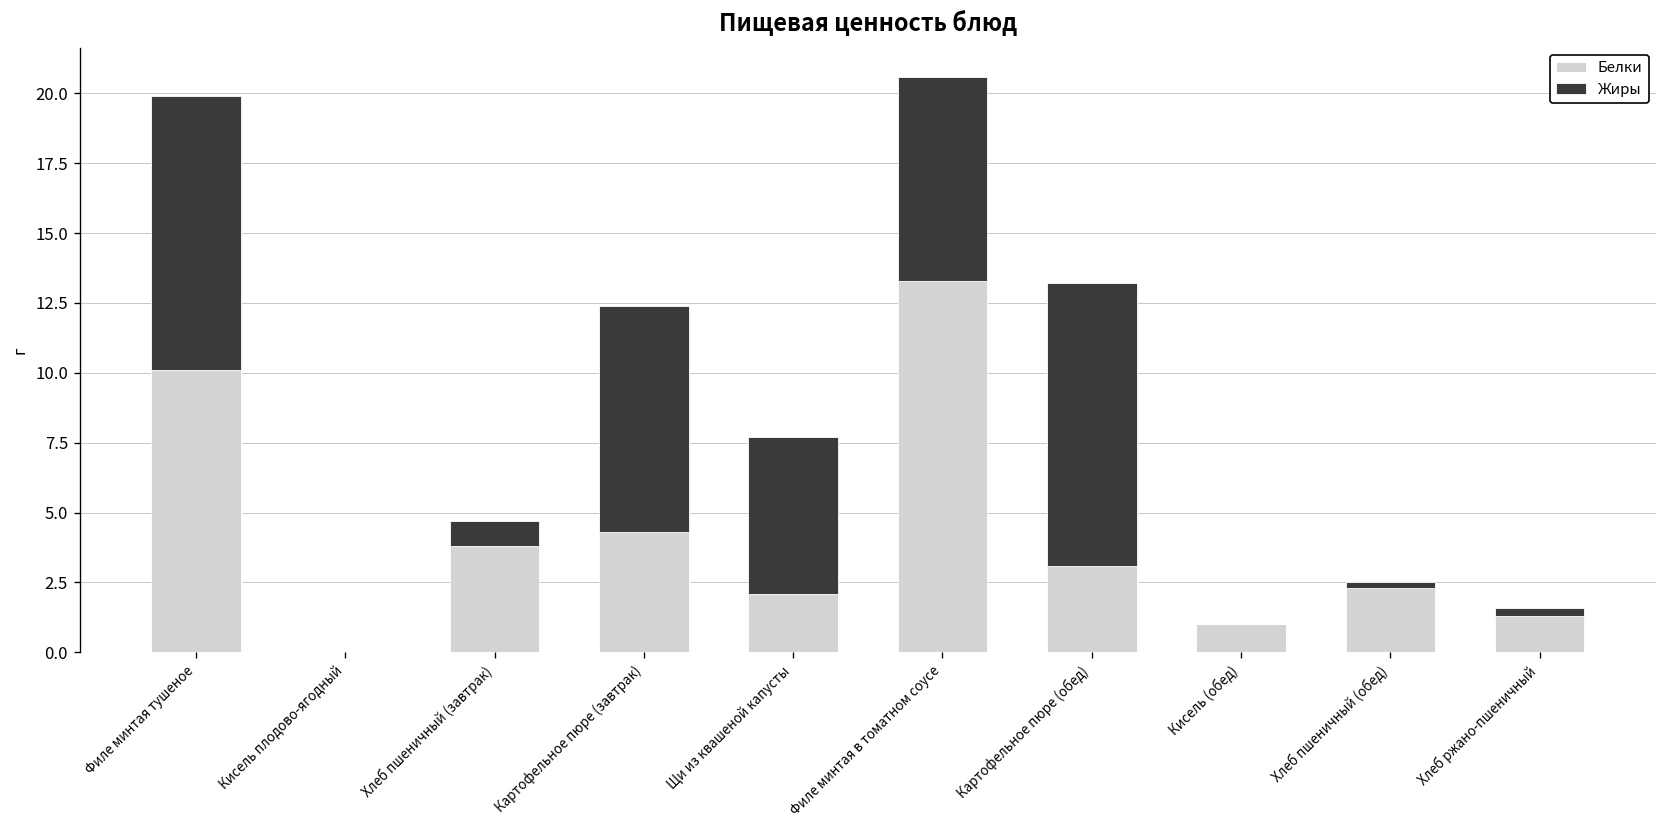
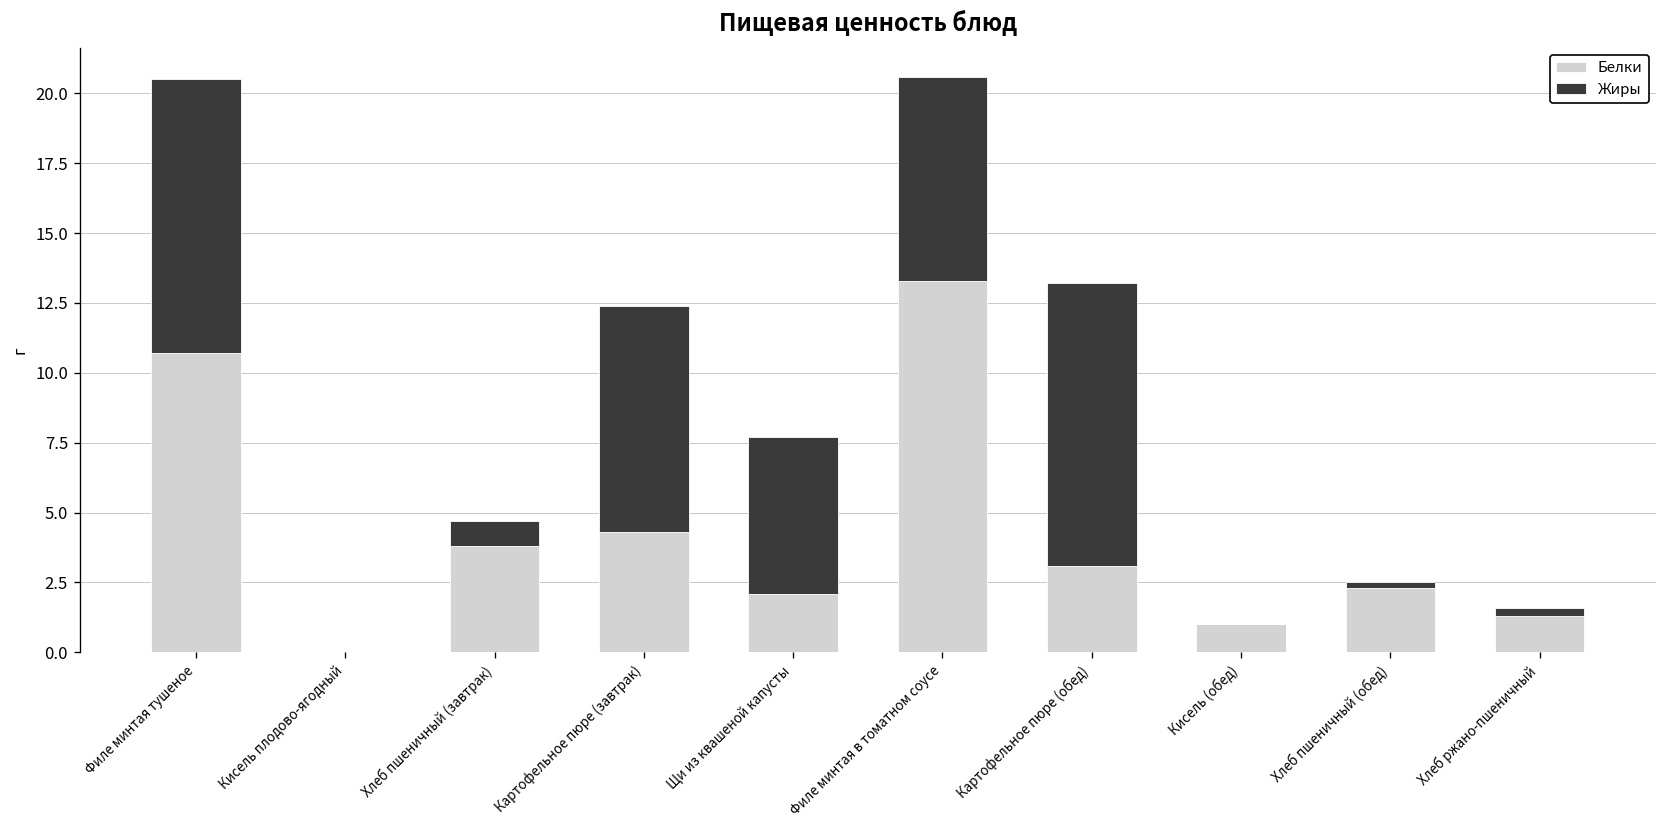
Белки, Филе минтая тушеное: 10.1 -> 10.7
